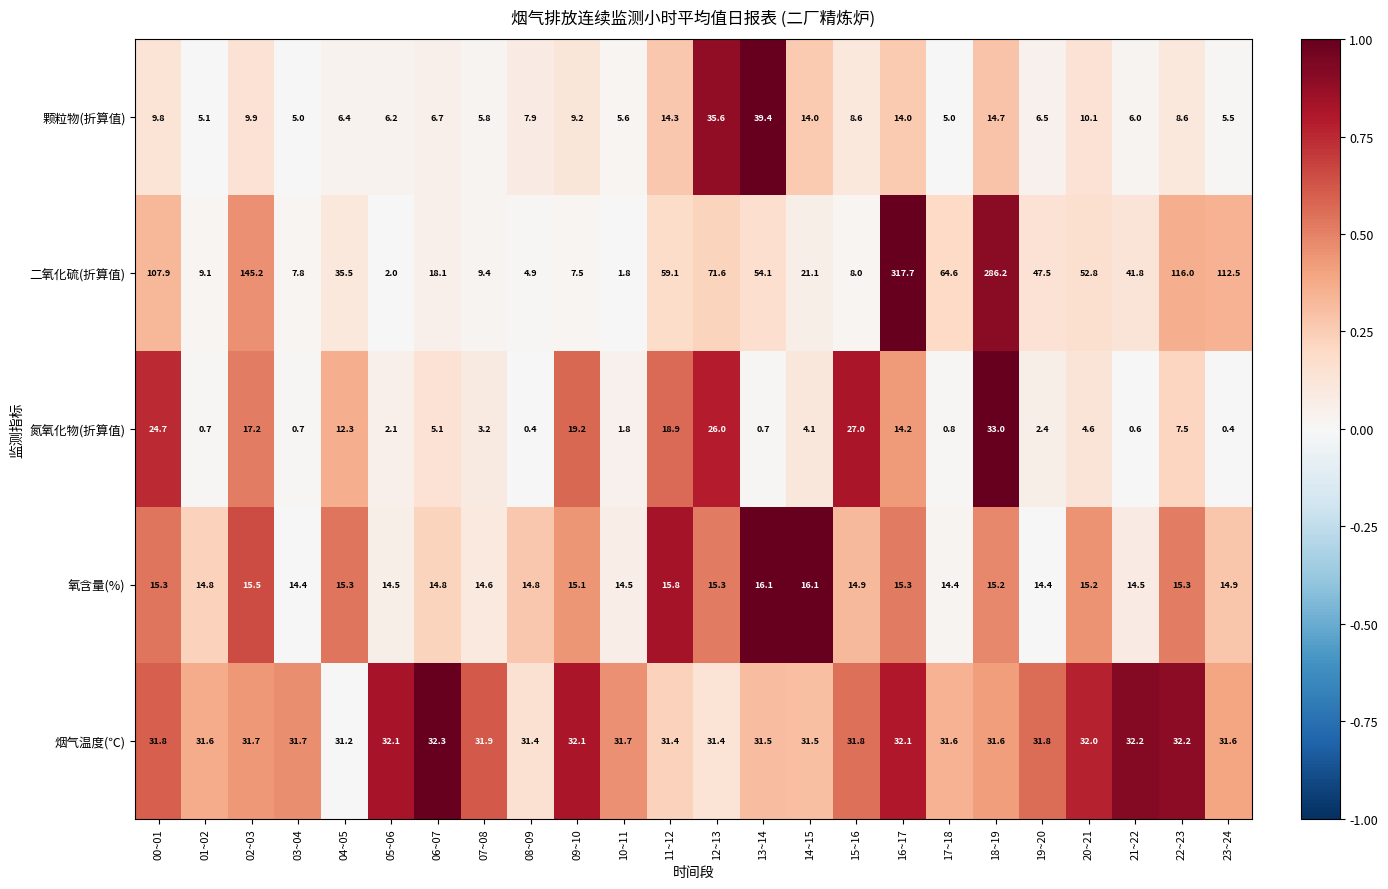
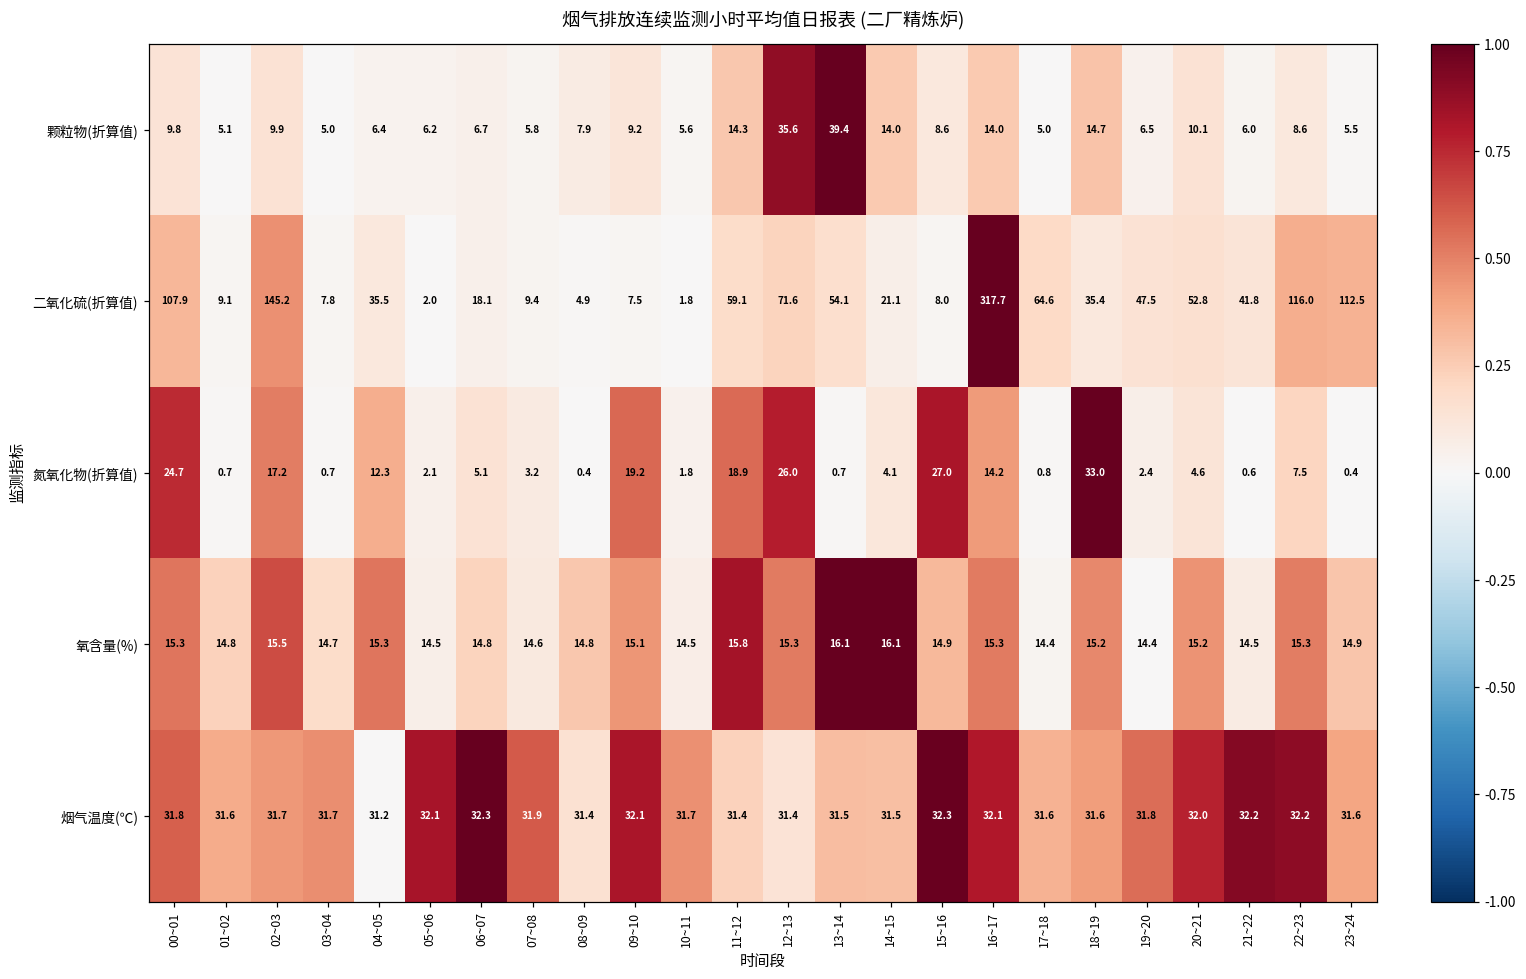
二氧化硫(折算值), 18~19: 286.2 -> 35.4
氧含量(%), 03~04: 14.4 -> 14.7
烟气温度(℃), 15~16: 31.8 -> 32.3
